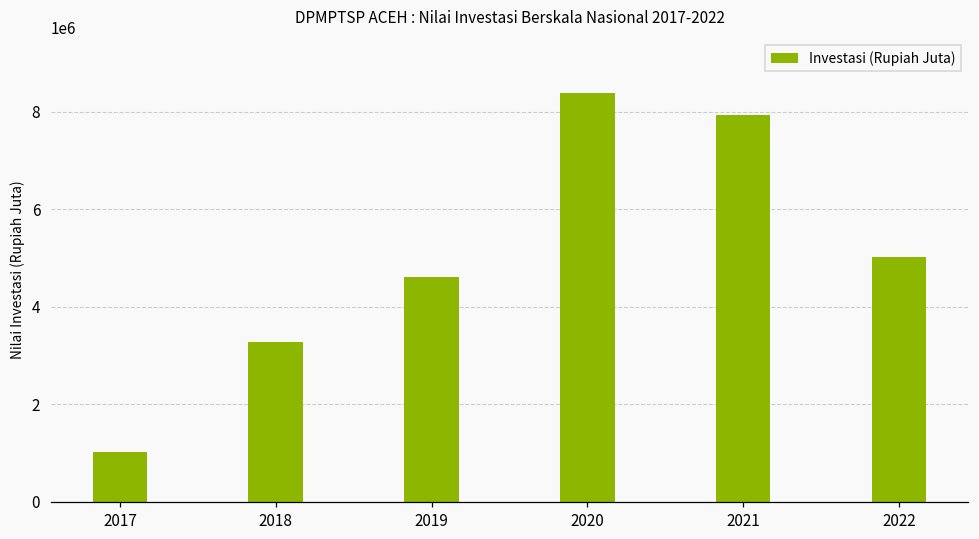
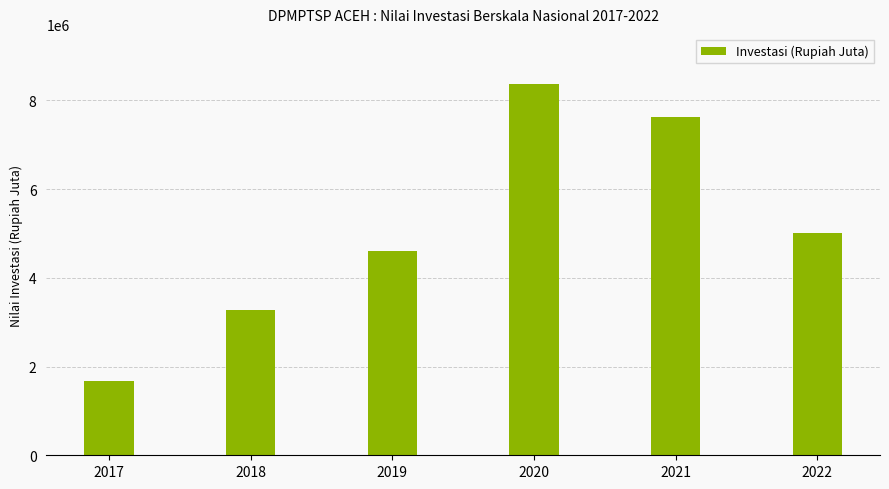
2017: 1000000 -> 1700000
2021: 7900000 -> 7600000
